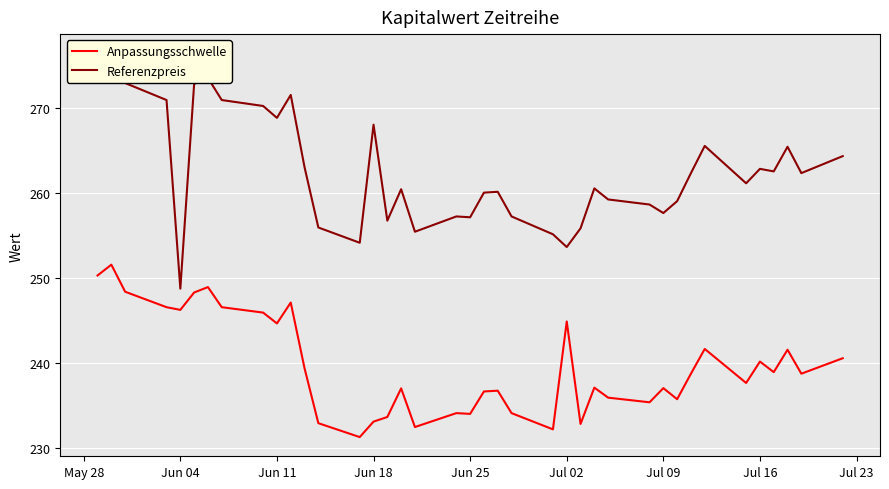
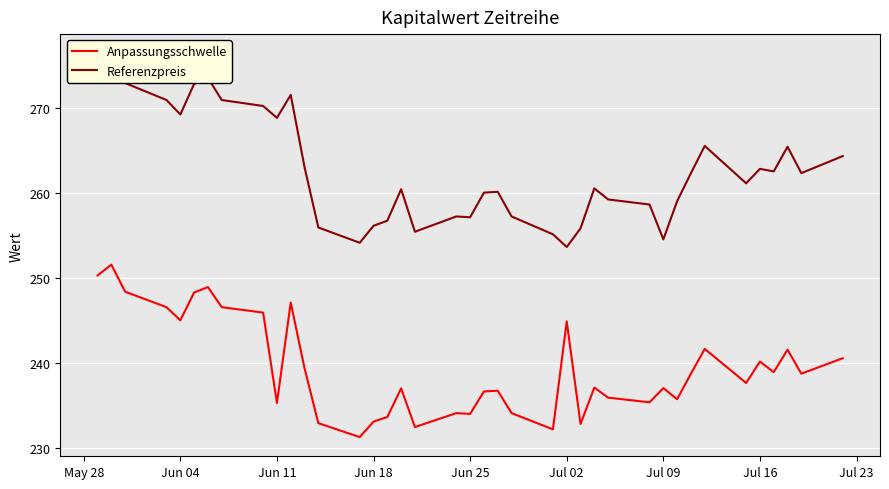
Anpassungsschwelle, Jun 04: 246 -> 245
Referenzpreis, Jun 04: 249 -> 269
Anpassungsschwelle, Jun 11: 245 -> 235
Referenzpreis, Jun 18: 268 -> 256
Referenzpreis, Jul 09: 258 -> 255
